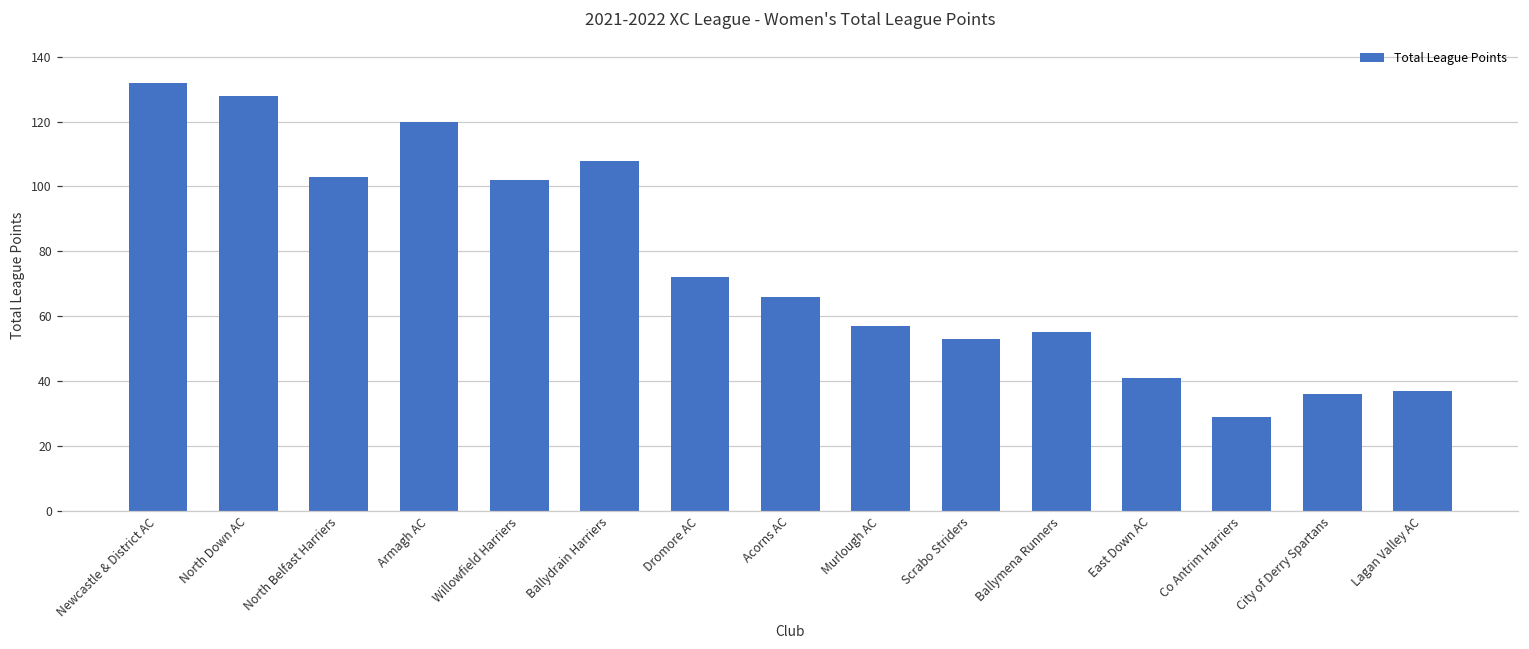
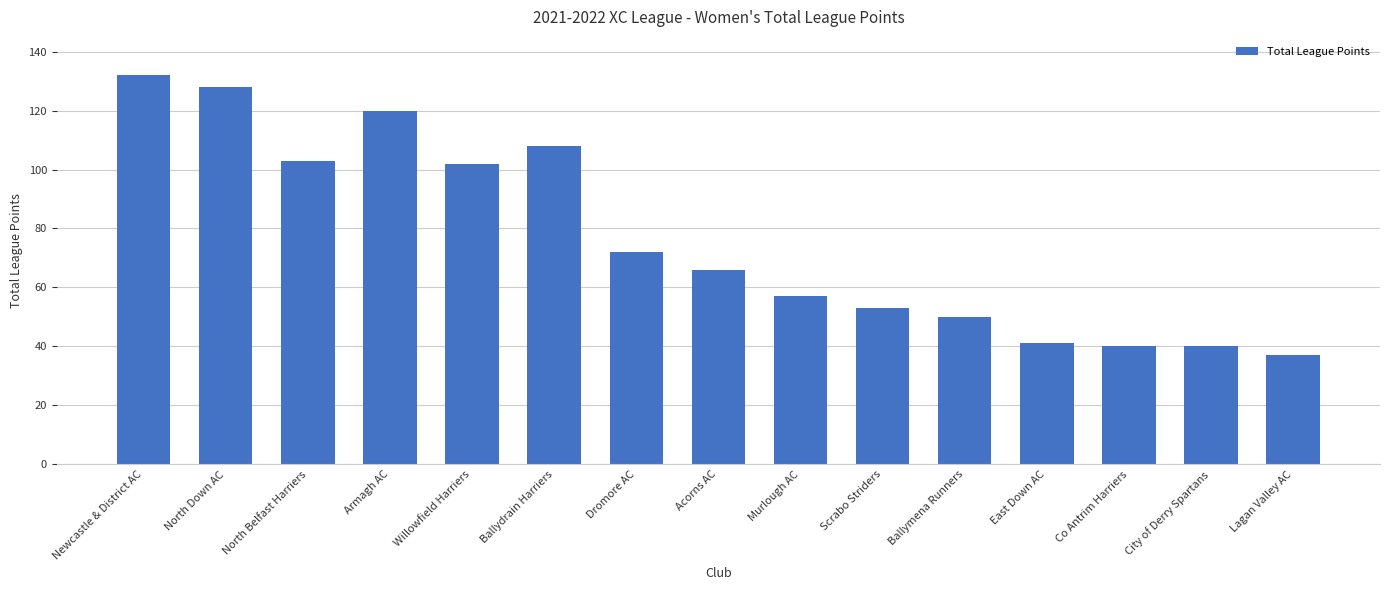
Ballymena Runners: 55 -> 50
Co Antrim Harriers: 29 -> 40
City of Derry Spartans: 36 -> 40
